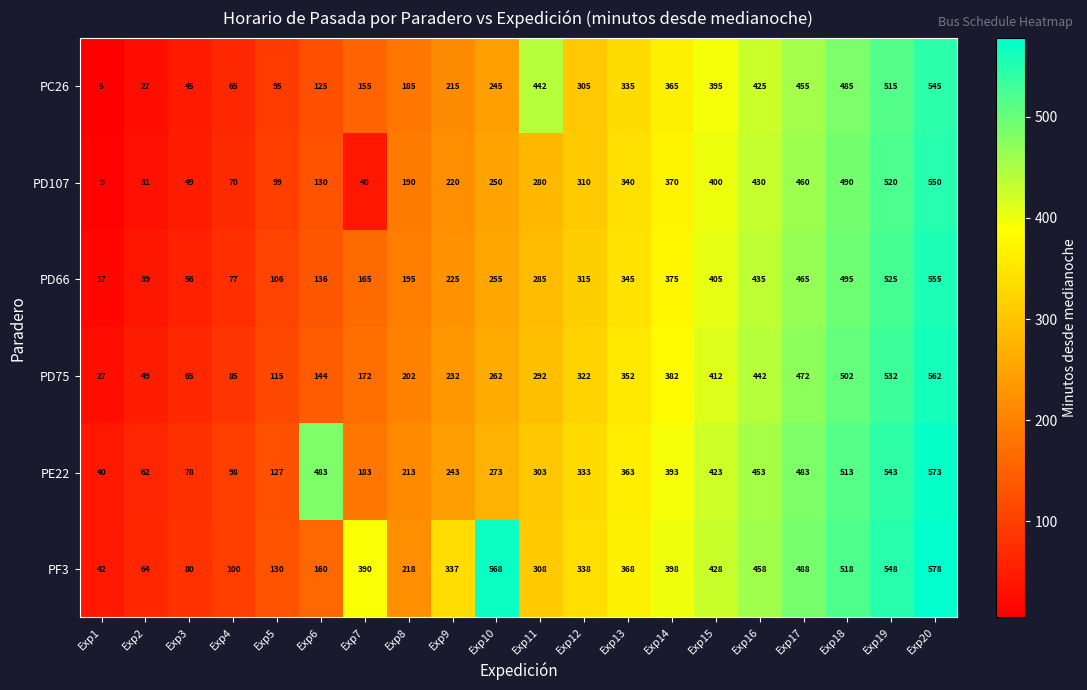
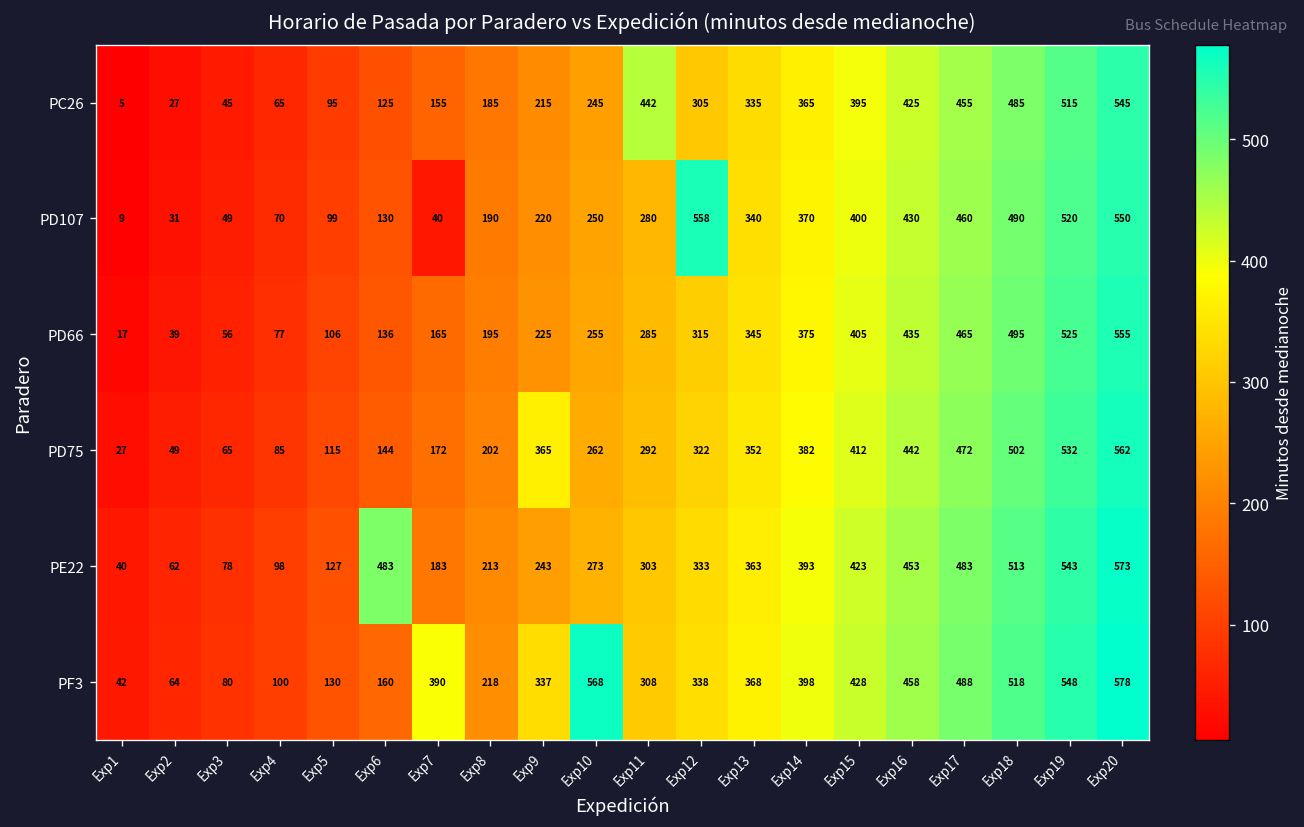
PD107, Exp12: 310 -> 558
PD75, Exp9: 232 -> 365
